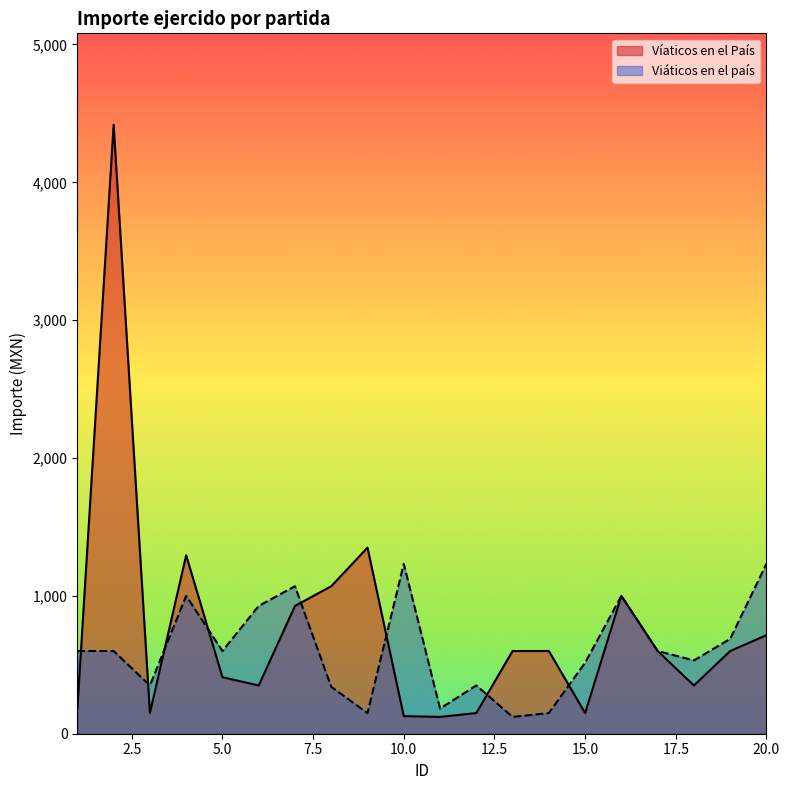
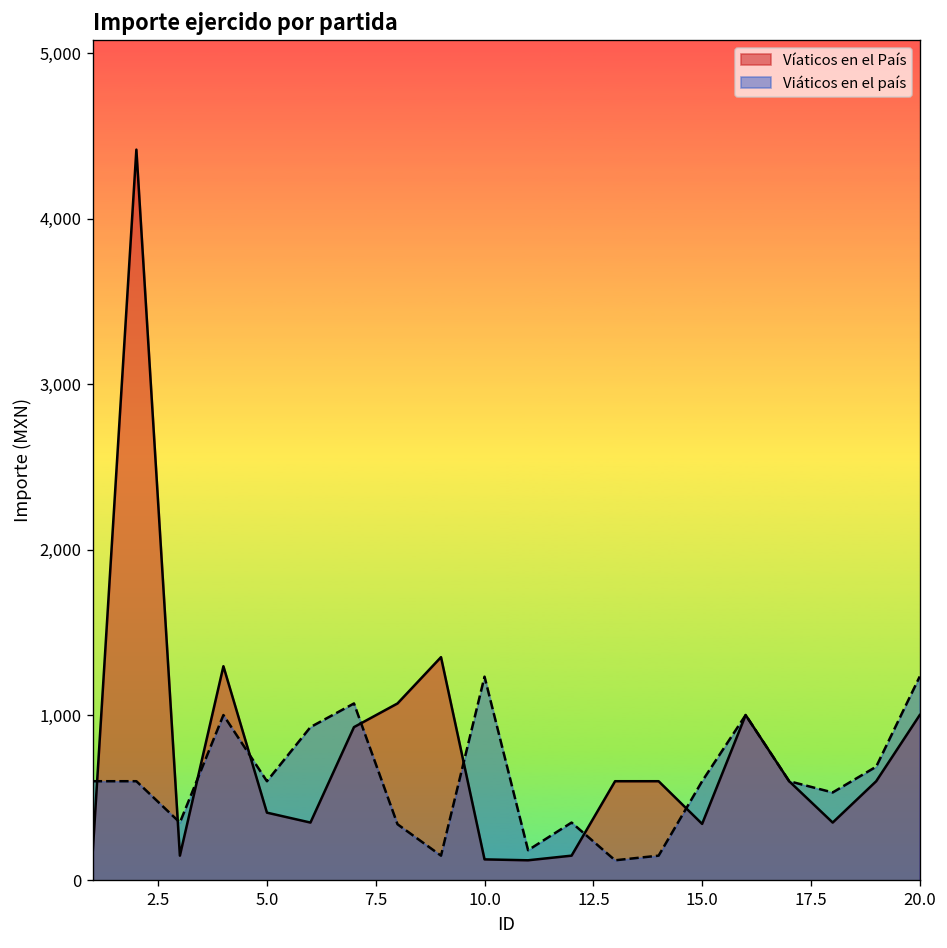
Víaticos en el País, 15.0: 150 -> 340
Viáticos en el país, 15.0: 520 -> 600
Víaticos en el País, 20.0: 720 -> 1,000
